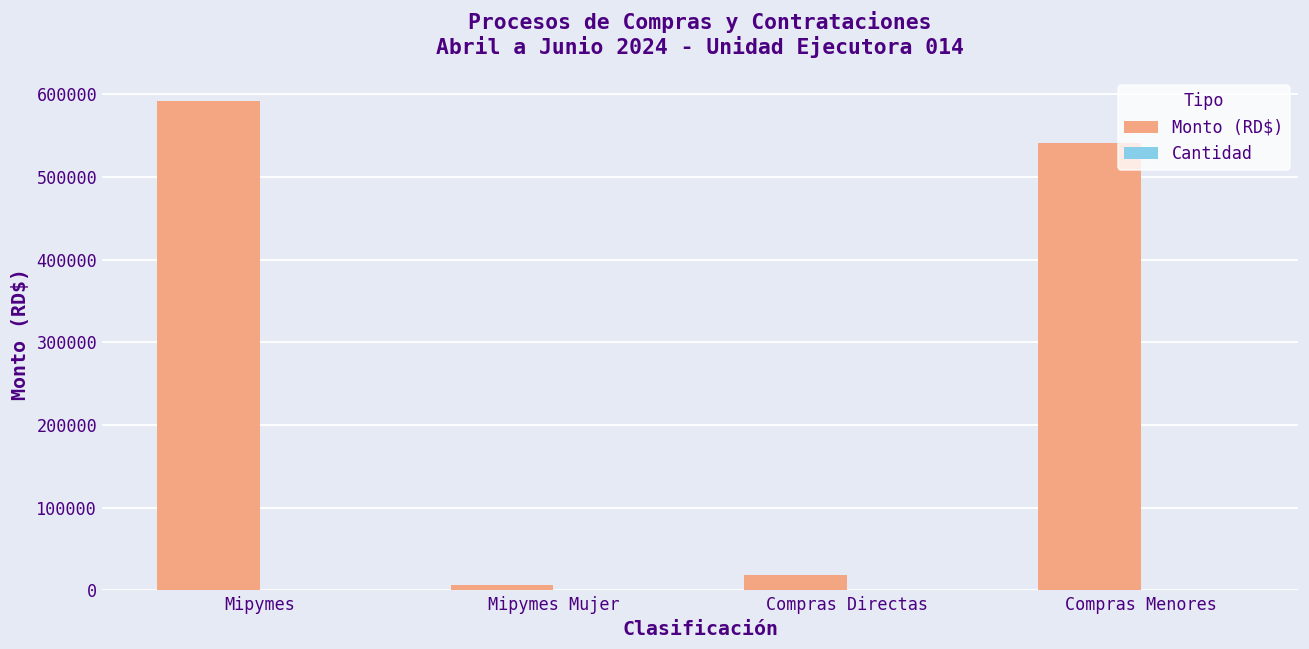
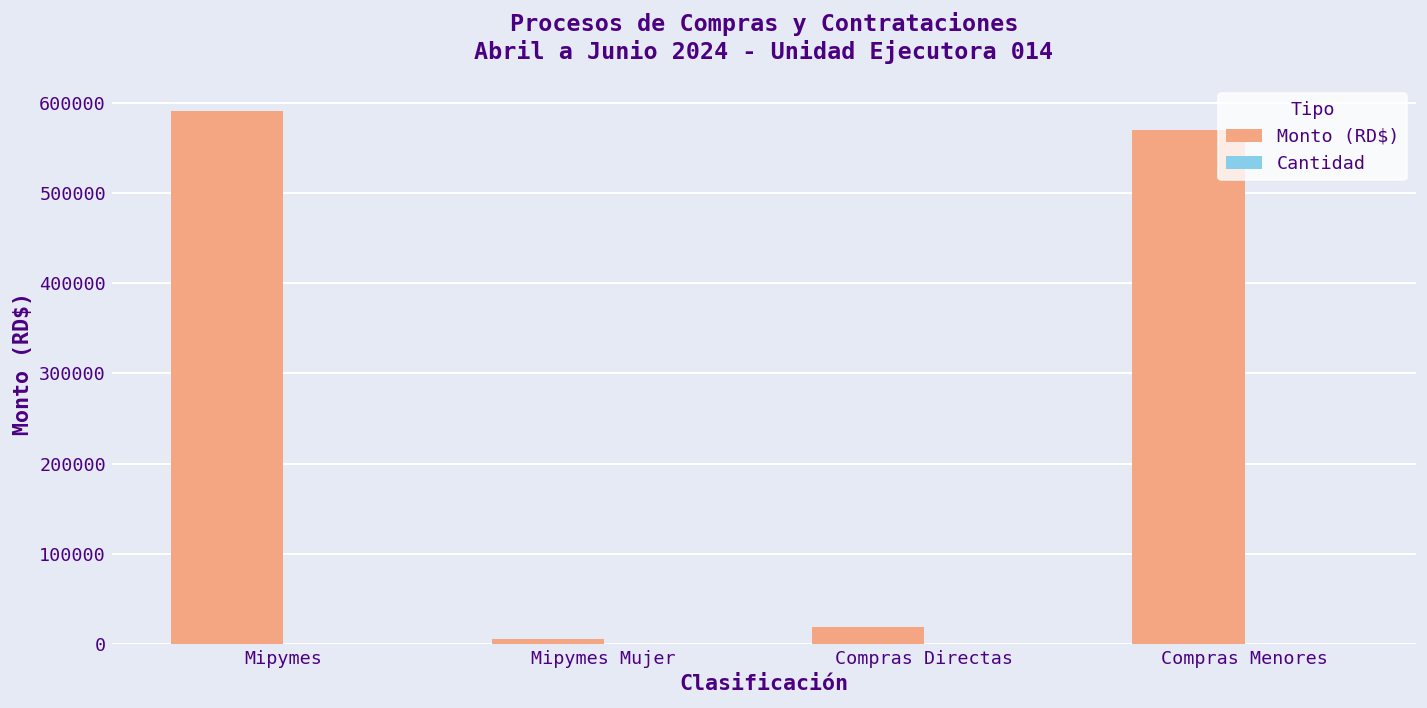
Monto (RD$), Compras Menores: 540000 -> 570000
